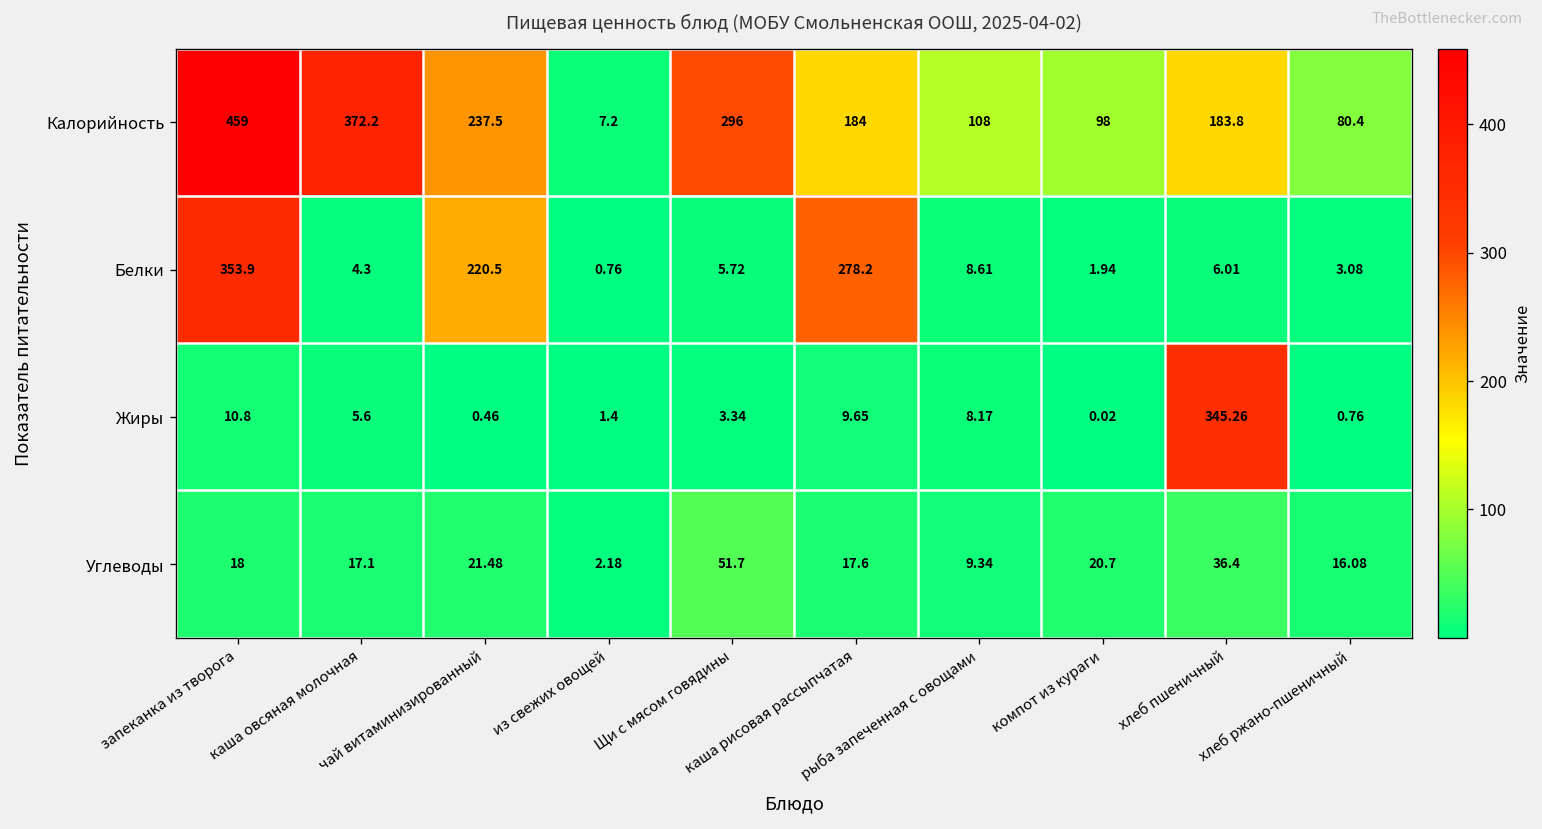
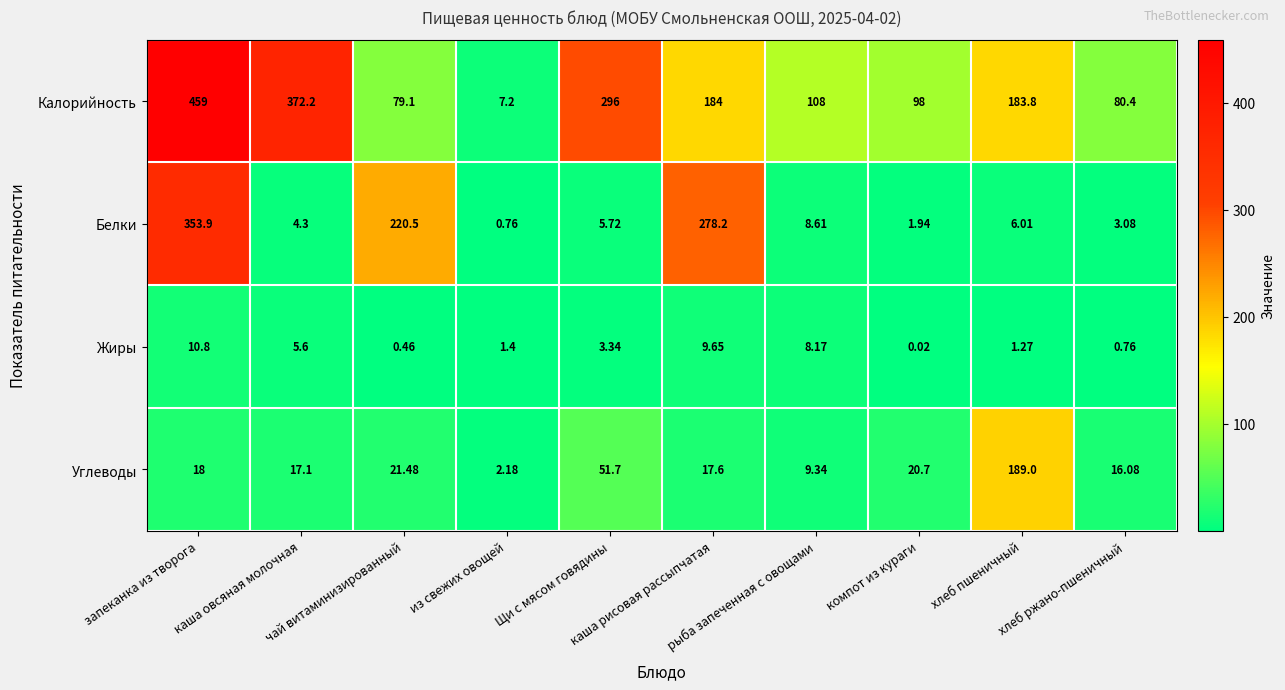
Калорийность, чай витаминизированный: 237.5 -> 79.1
Жиры, хлеб пшеничный: 345.26 -> 1.27
Углеводы, хлеб пшеничный: 36.4 -> 189.0
